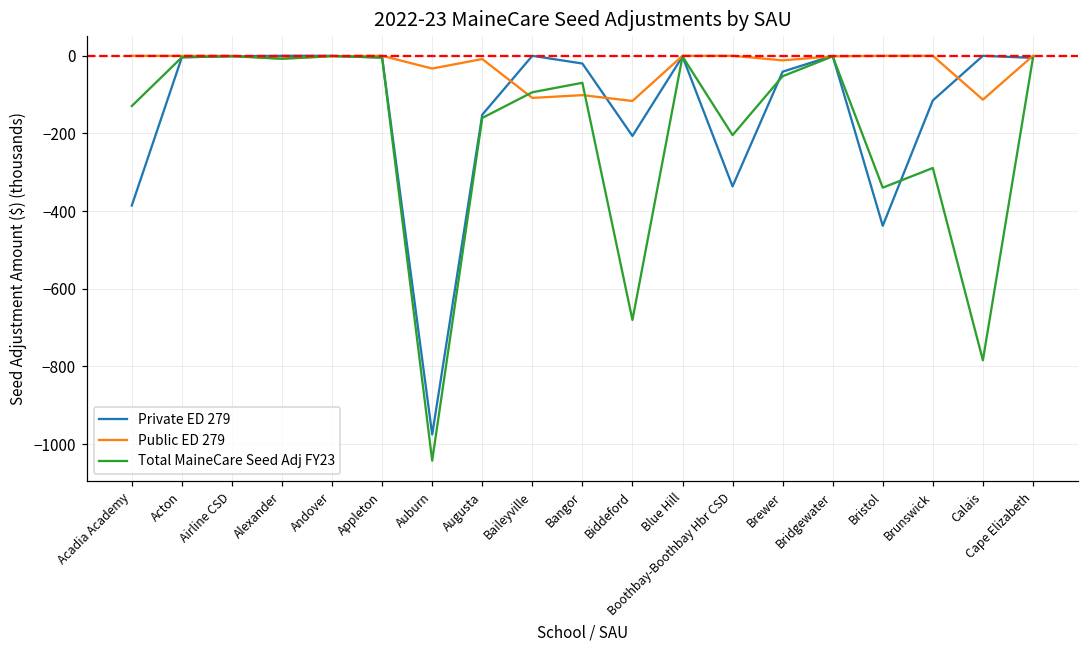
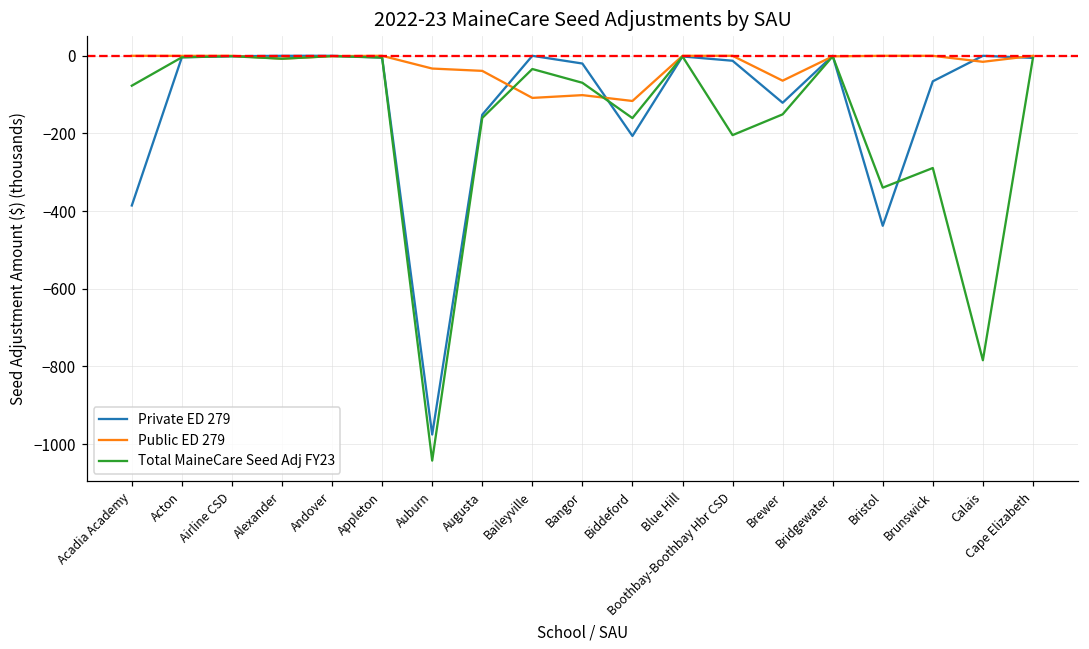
Total MaineCare Seed Adj FY23, Acadia Academy: -130 -> -80
Public ED 279, Augusta: -10 -> -40
Total MaineCare Seed Adj FY23, Baileyville: -90 -> -30
Total MaineCare Seed Adj FY23, Biddeford: -680 -> -160
Private ED 279, Boothbay-Boothbay Hbr CSD: -340 -> -10
Private ED 279, Brewer: -40 -> -120
Public ED 279, Brewer: -10 -> -60
Total MaineCare Seed Adj FY23, Brewer: -50 -> -150
Private ED 279, Brunswick: -110 -> -70
Public ED 279, Calais: -110 -> -20
